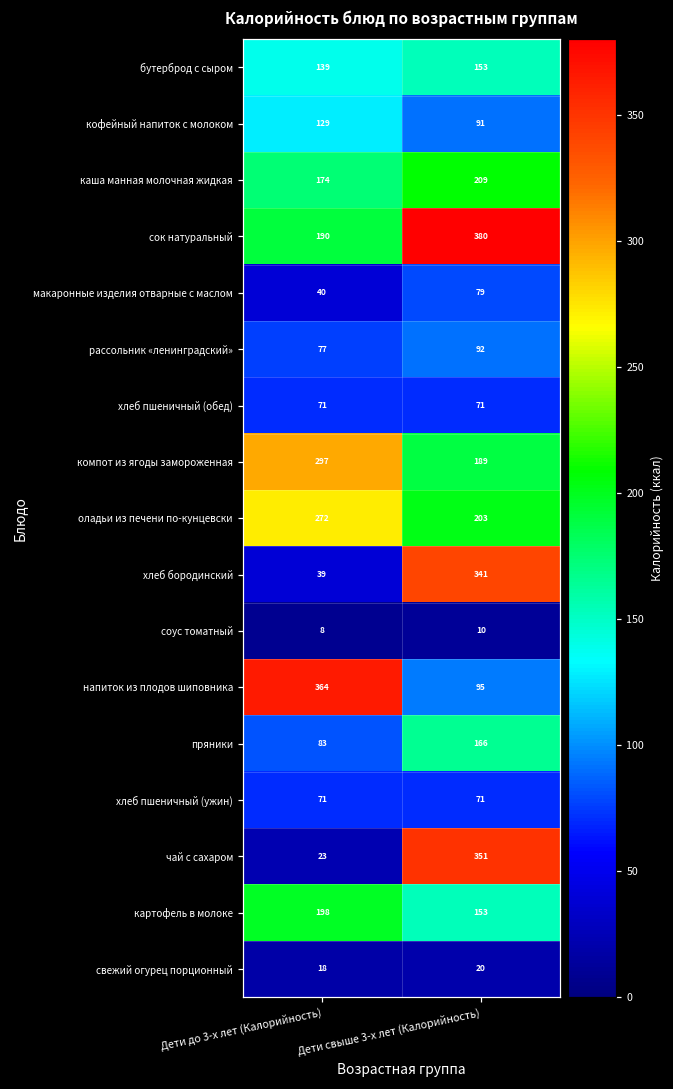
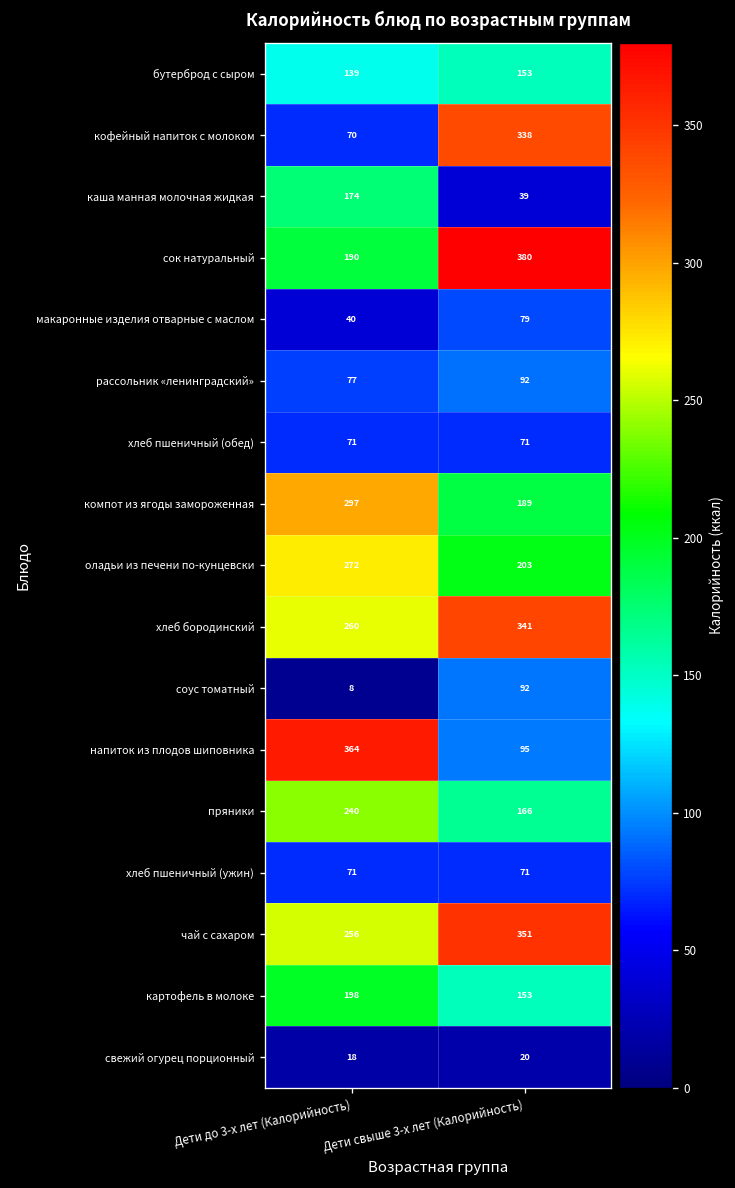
кофейный напиток с молоком, Дети до 3-х лет (Калорийность): 129 -> 70
кофейный напиток с молоком, Дети свыше 3-х лет (Калорийность): 91 -> 338
каша манная молочная жидкая, Дети свыше 3-х лет (Калорийность): 209 -> 39
хлеб бородинский, Дети до 3-х лет (Калорийность): 39 -> 260
соус томатный, Дети свыше 3-х лет (Калорийность): 10 -> 92
пряники, Дети до 3-х лет (Калорийность): 83 -> 240
чай с сахаром, Дети до 3-х лет (Калорийность): 23 -> 256
